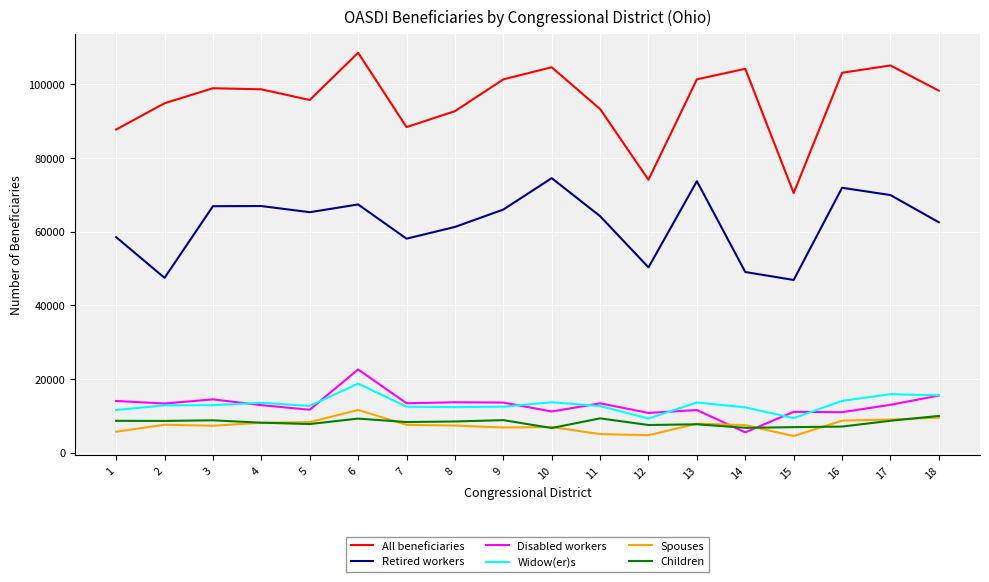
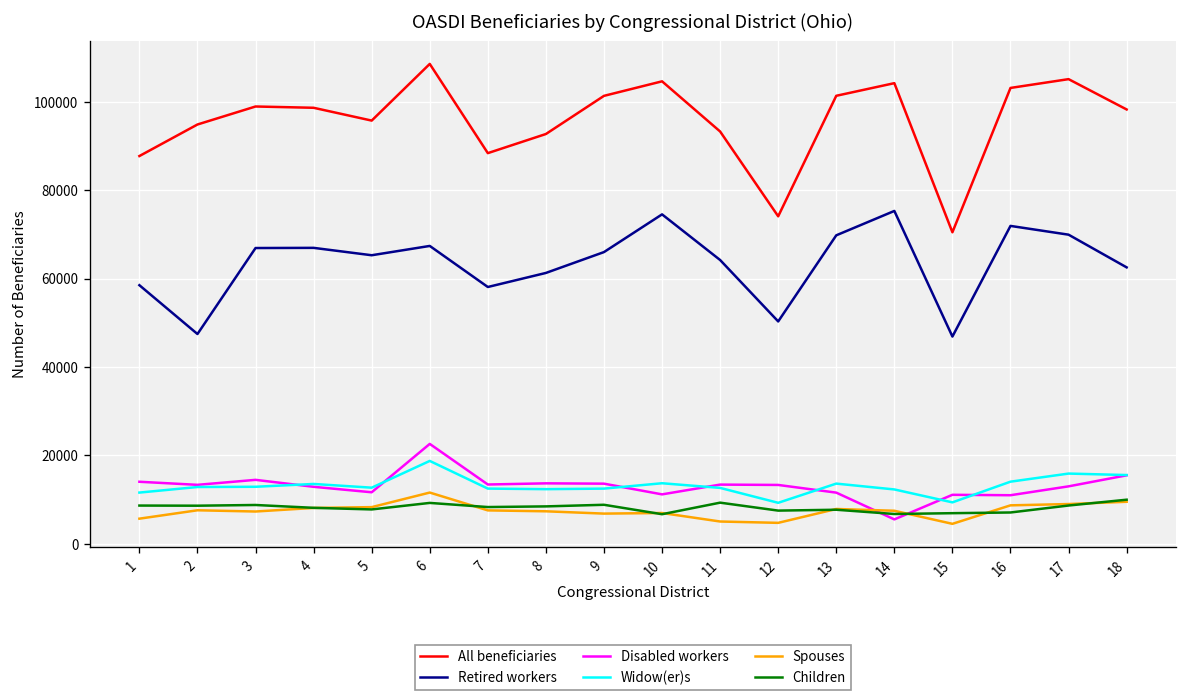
Disabled workers, 12: 11000 -> 13000
Retired workers, 13: 74000 -> 70000
Retired workers, 14: 49000 -> 75000
